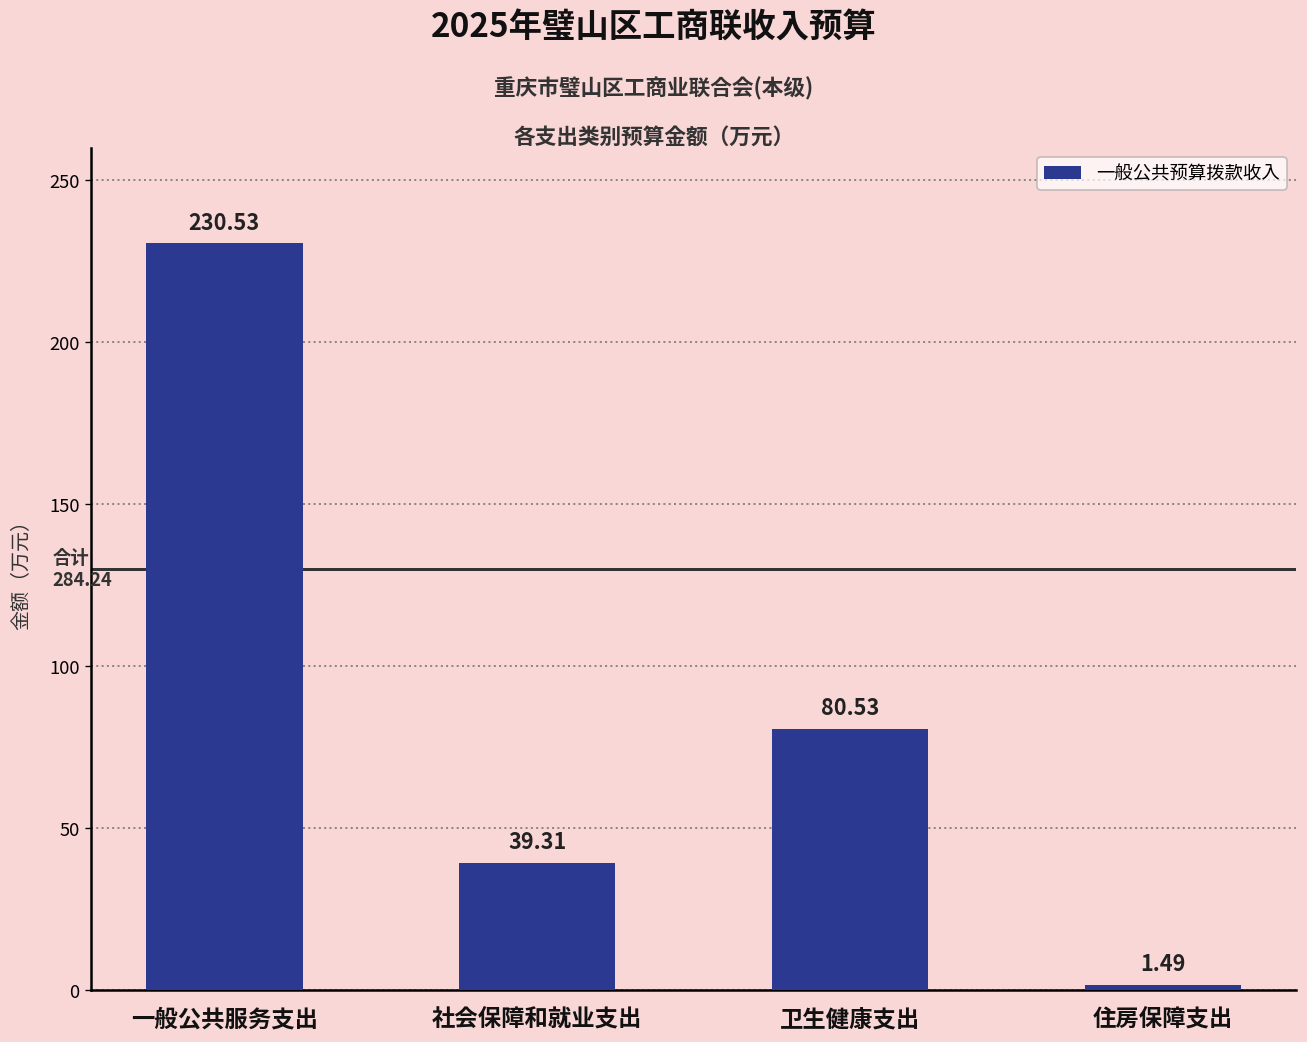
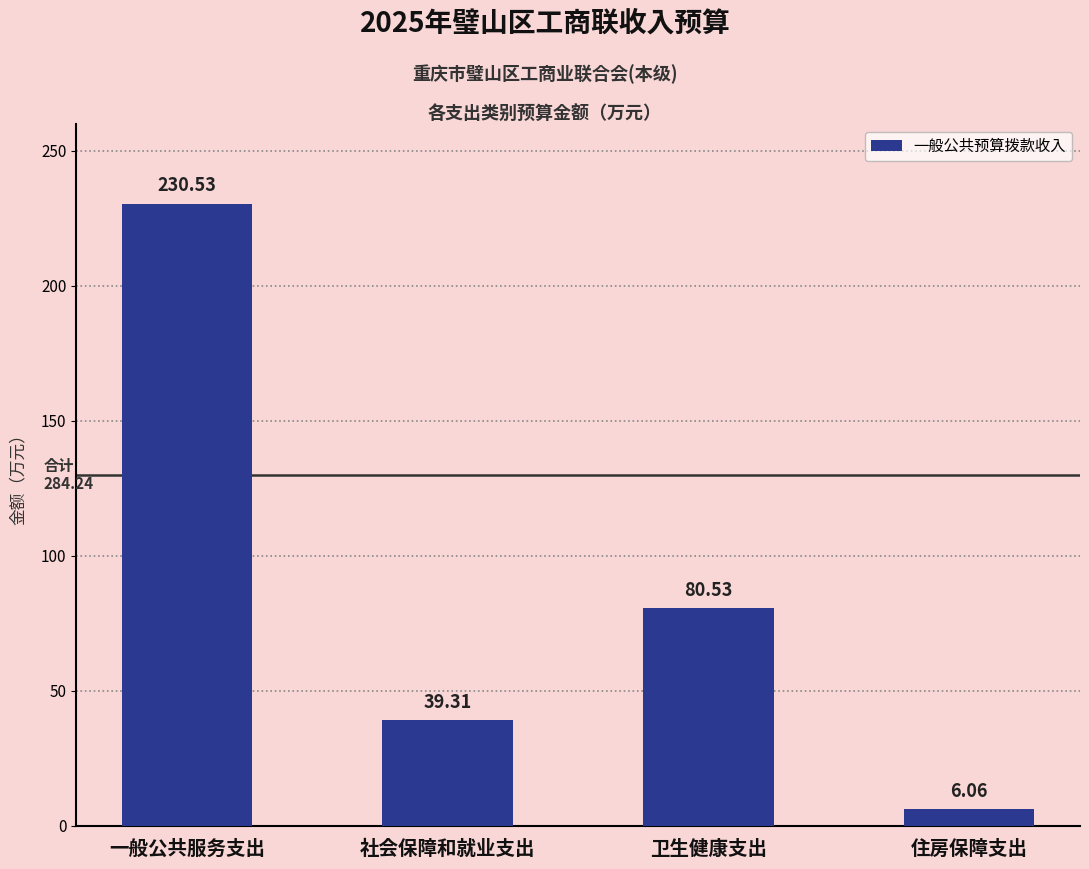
住房保障支出: 1.49 -> 6.06
